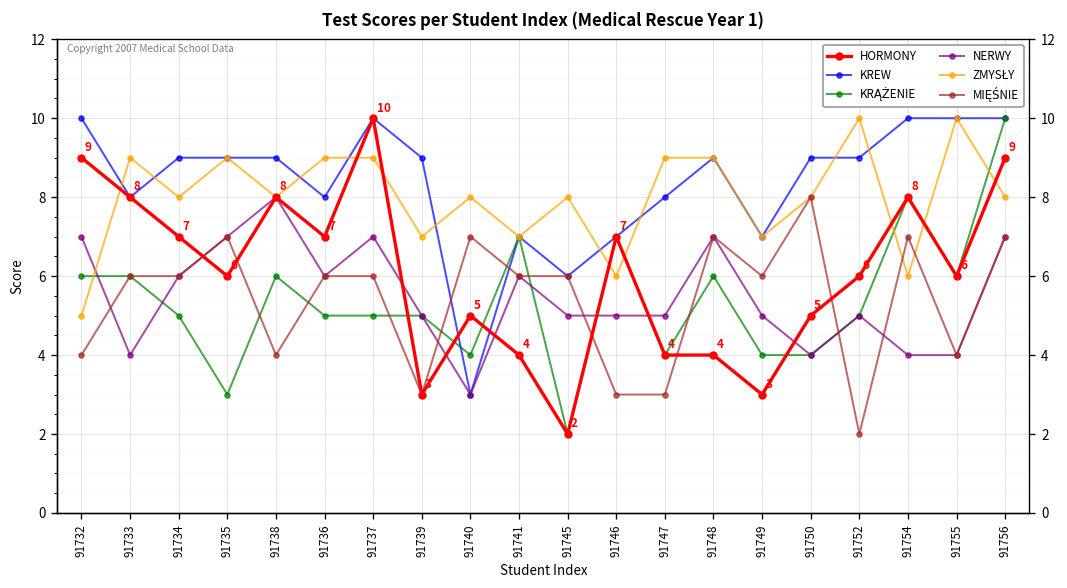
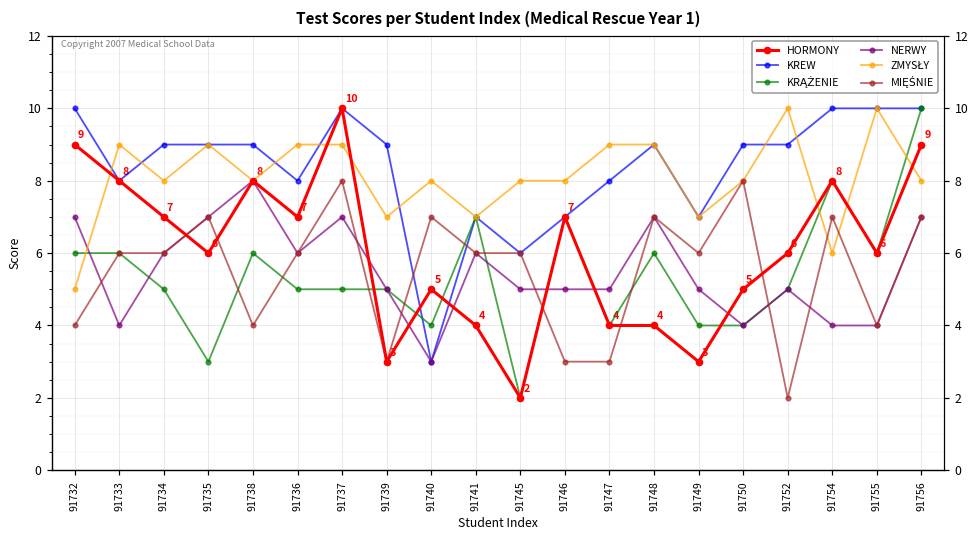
MIĘŚNIE, 91737: 6 -> 8
ZMYSŁY, 91746: 6 -> 8
